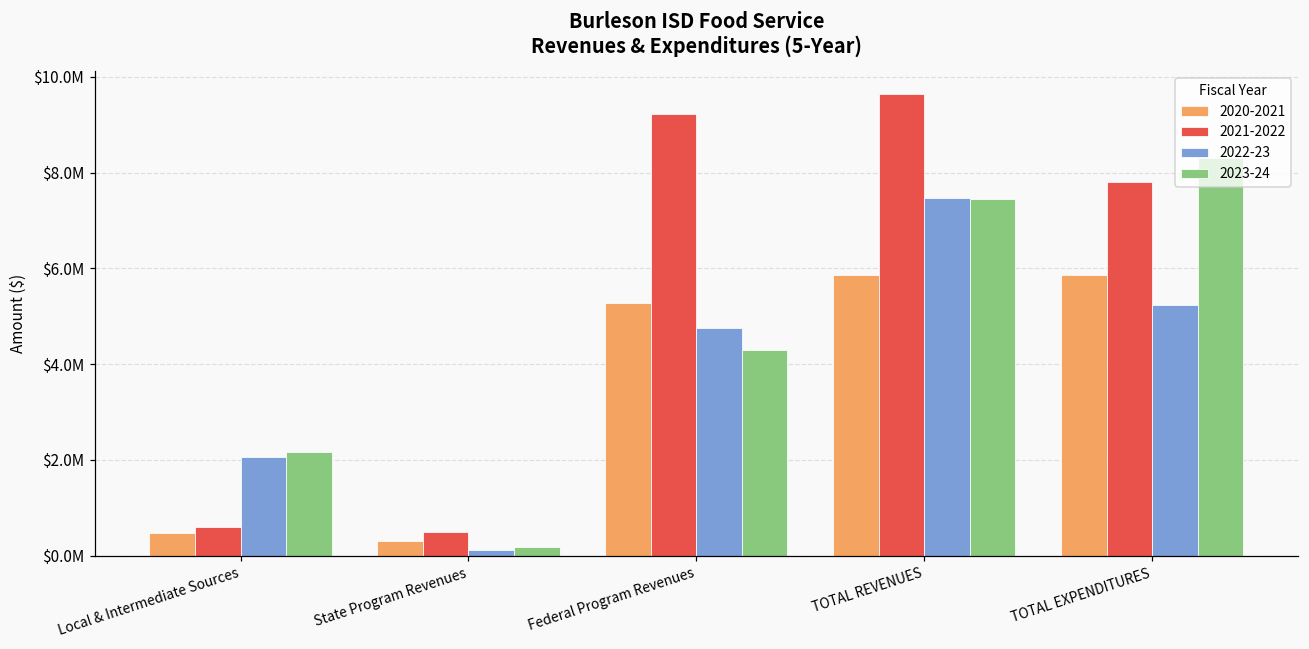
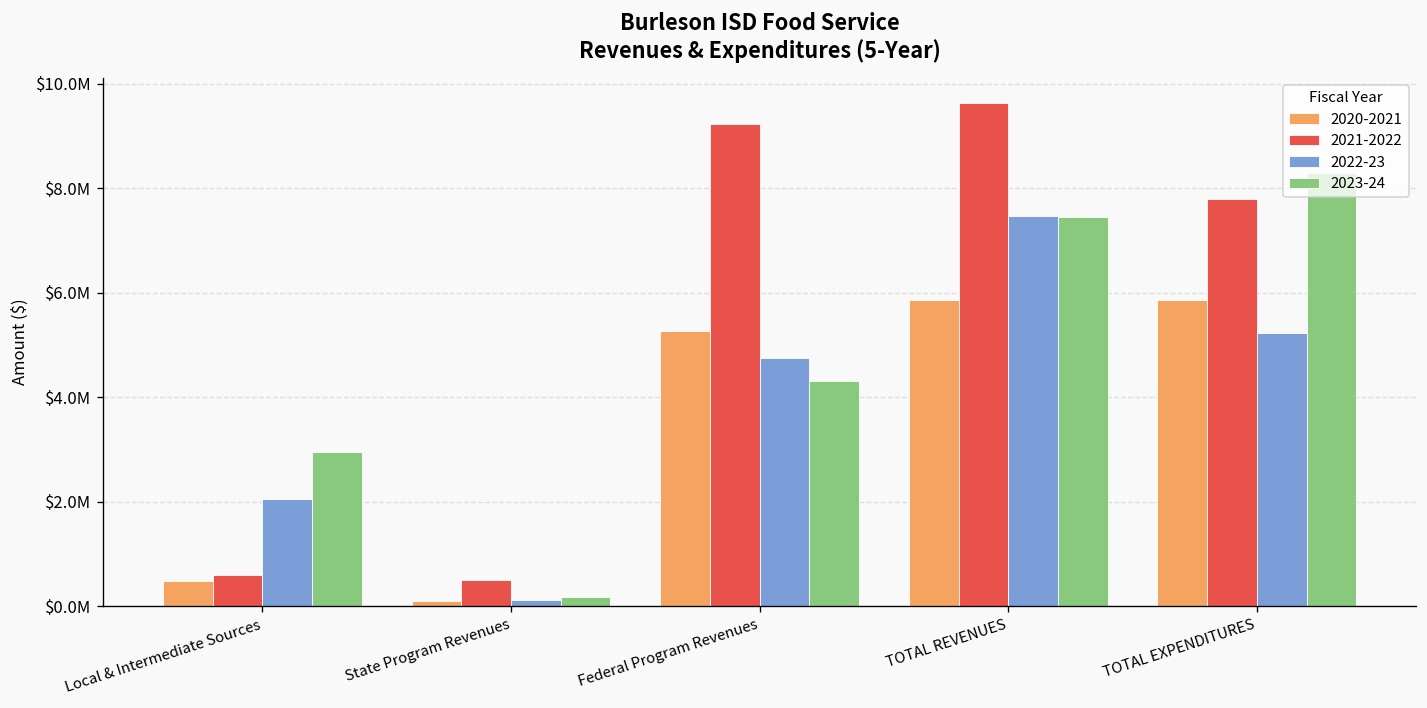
2023-24, Local & Intermediate Sources: $2200000 -> $3000000
2020-2021, State Program Revenues: $300000 -> $100000
